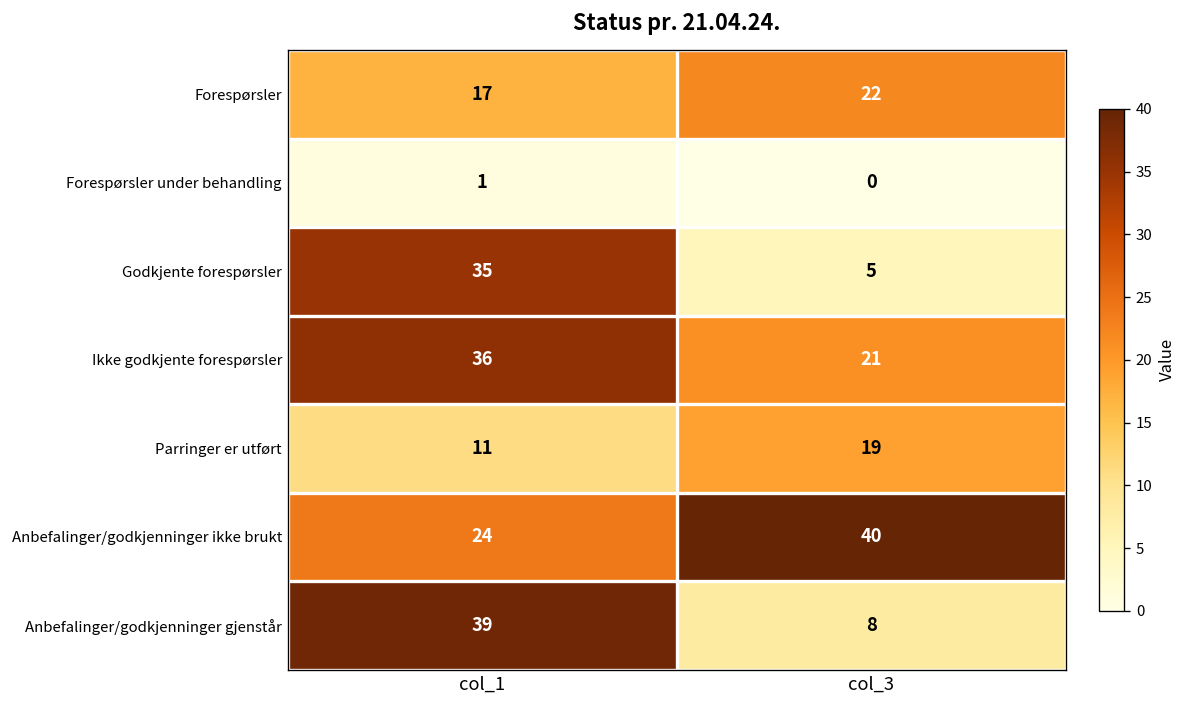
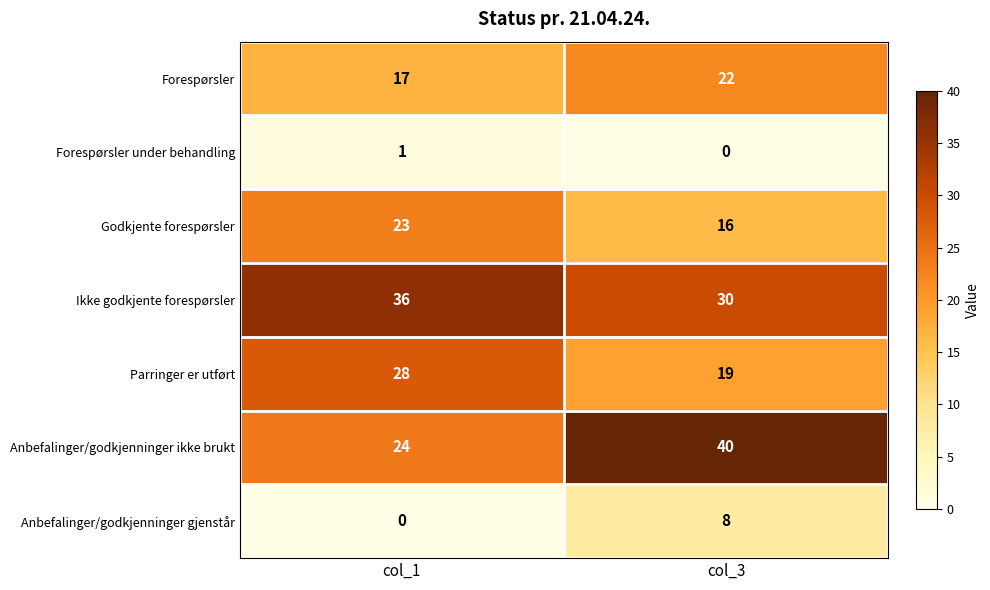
Godkjente forespørsler, col_1: 35 -> 23
Godkjente forespørsler, col_3: 5 -> 16
Ikke godkjente forespørsler, col_3: 21 -> 30
Parringer er utført, col_1: 11 -> 28
Anbefalinger/godkjenninger gjenstår, col_1: 39 -> 0
